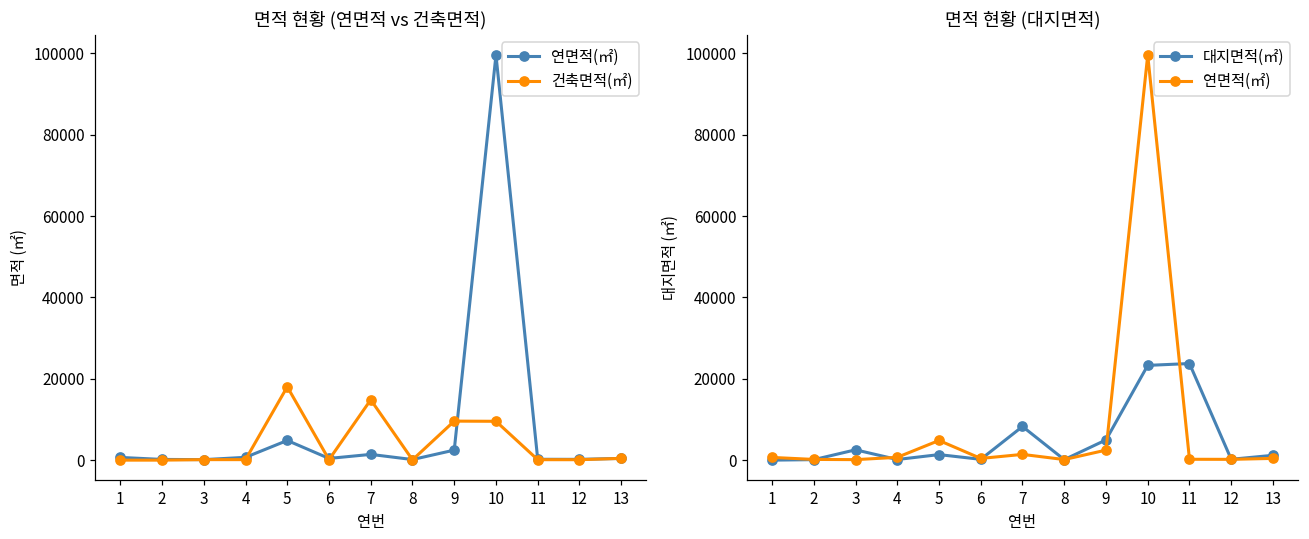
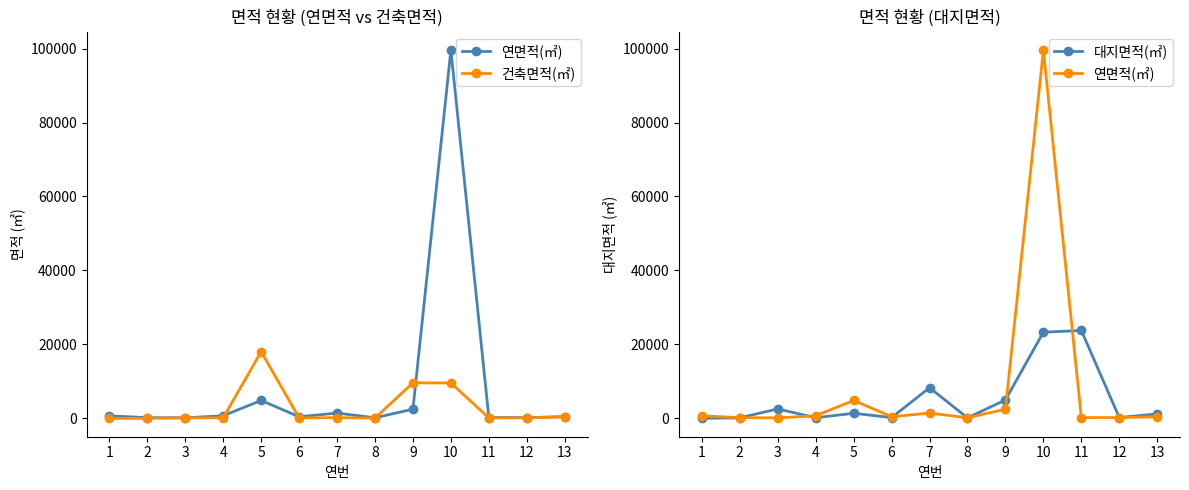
면적 현황 (연면적 vs 건축면적), 건축면적(㎡), 7: 15000 -> 0
